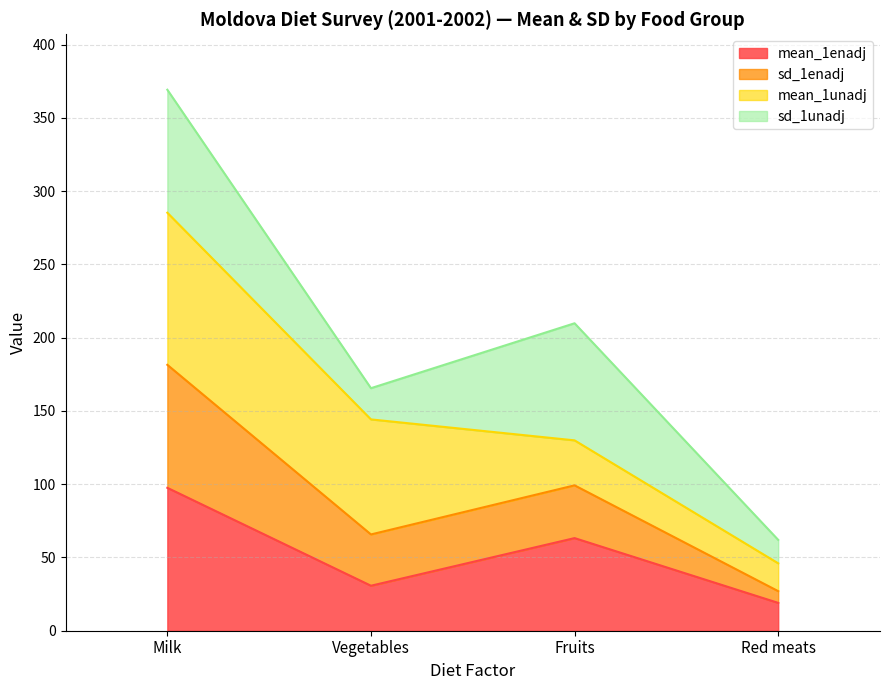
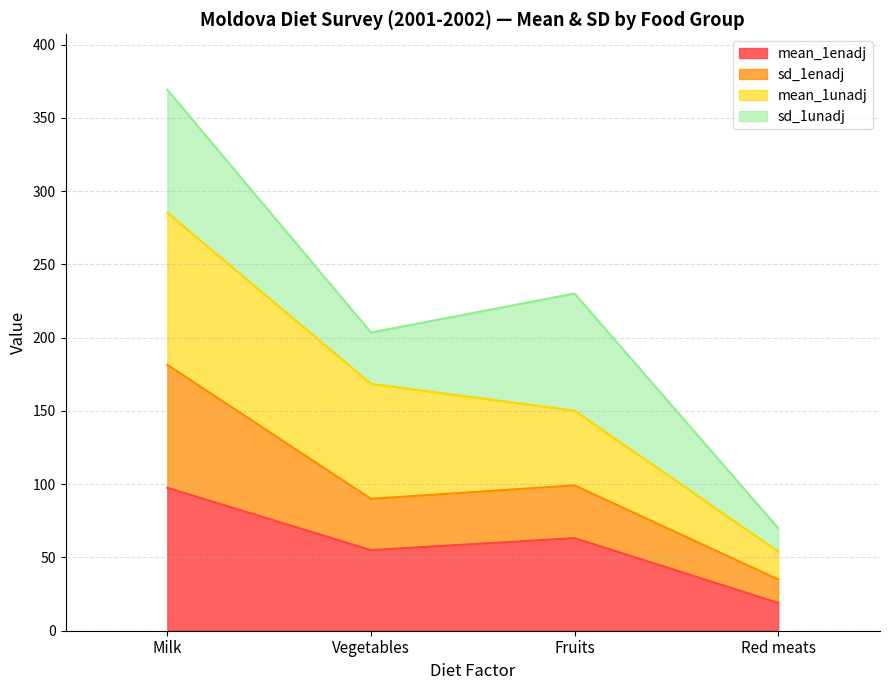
mean_1enadj, Vegetables: 31 -> 55
sd_1unadj, Vegetables: 21 -> 35
mean_1unadj, Fruits: 31 -> 51
sd_1enadj, Red meats: 8 -> 16
